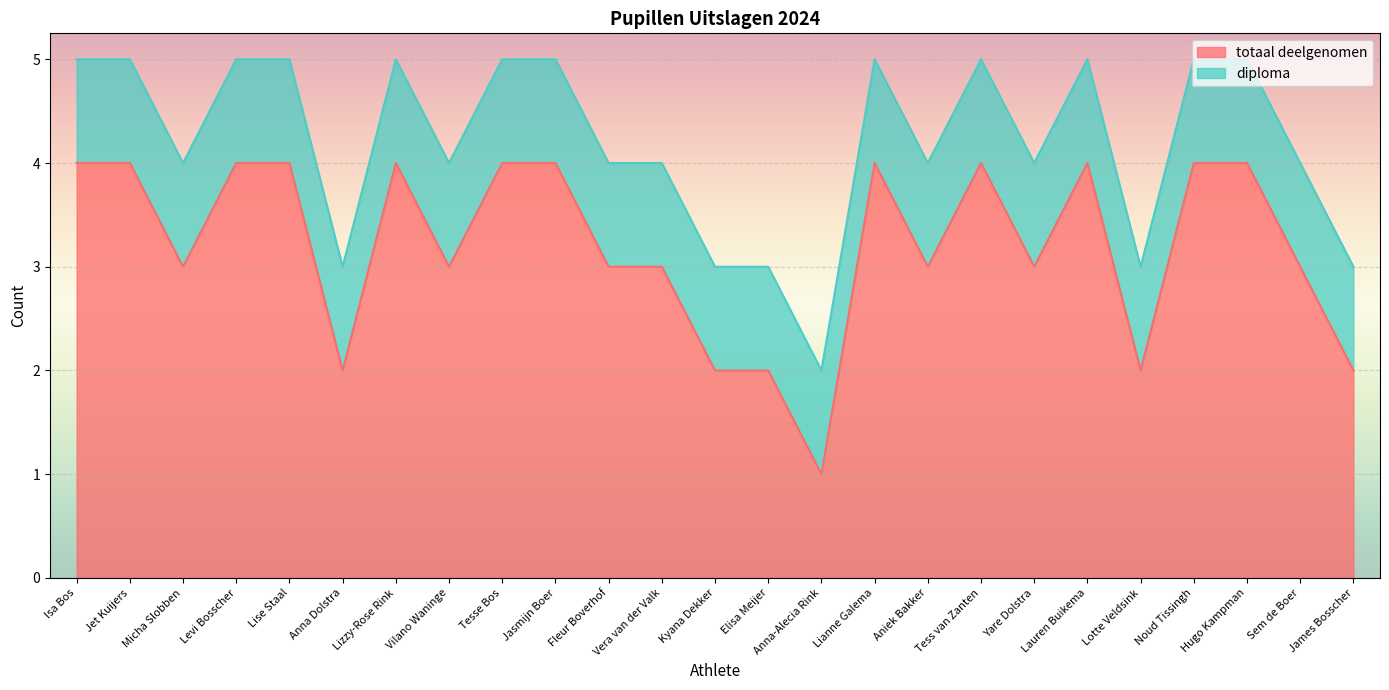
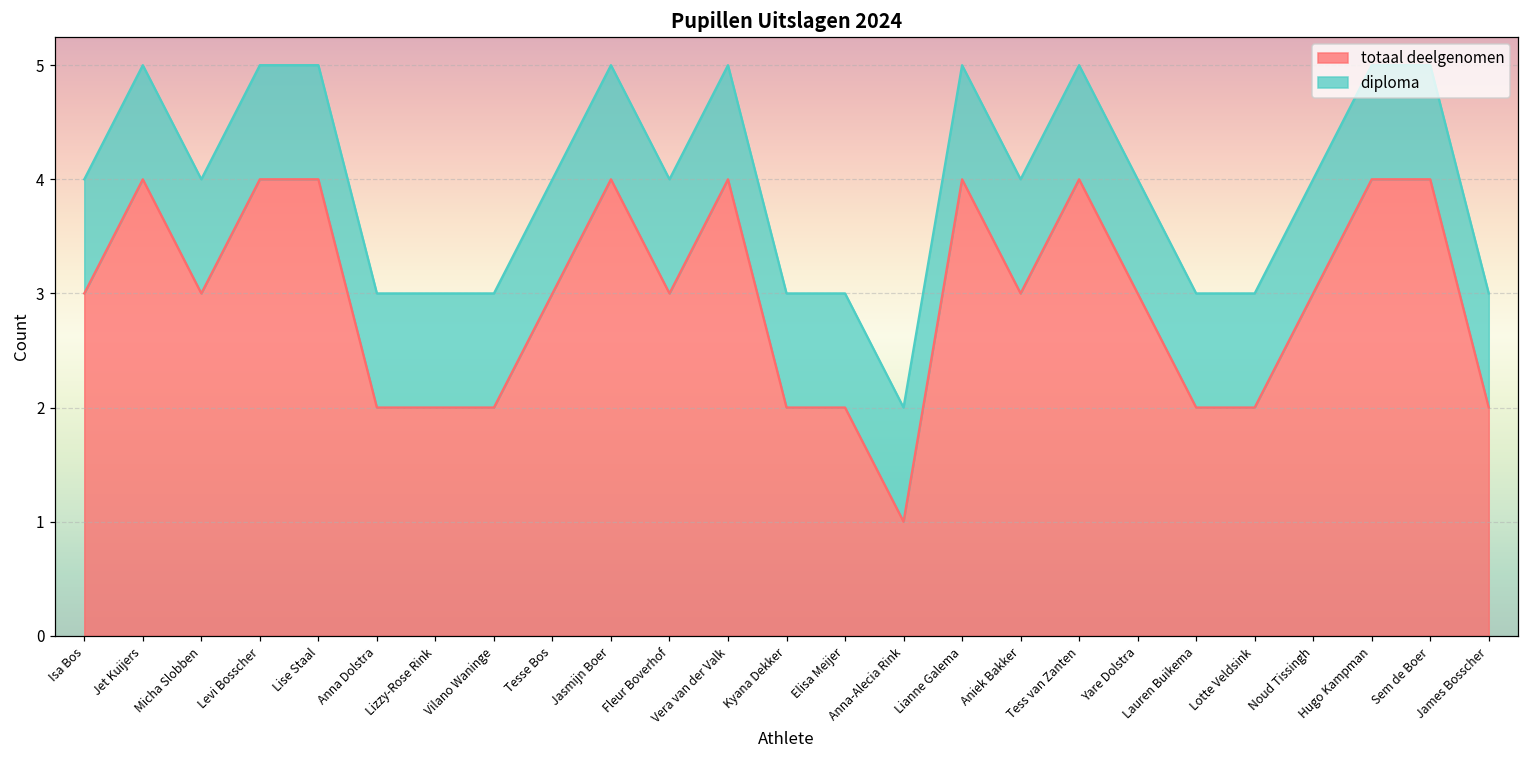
totaal deelgenomen, Isa Bos: 4 -> 3
totaal deelgenomen, Lizzy-Rose Rink: 4 -> 2
totaal deelgenomen, Vilano Waninge: 3 -> 2
totaal deelgenomen, Tesse Bos: 4 -> 3
totaal deelgenomen, Vera van der Valk: 3 -> 4
totaal deelgenomen, Lauren Buikema: 4 -> 2
totaal deelgenomen, Noud Tissingh: 4 -> 3
totaal deelgenomen, Sem de Boer: 3 -> 4
